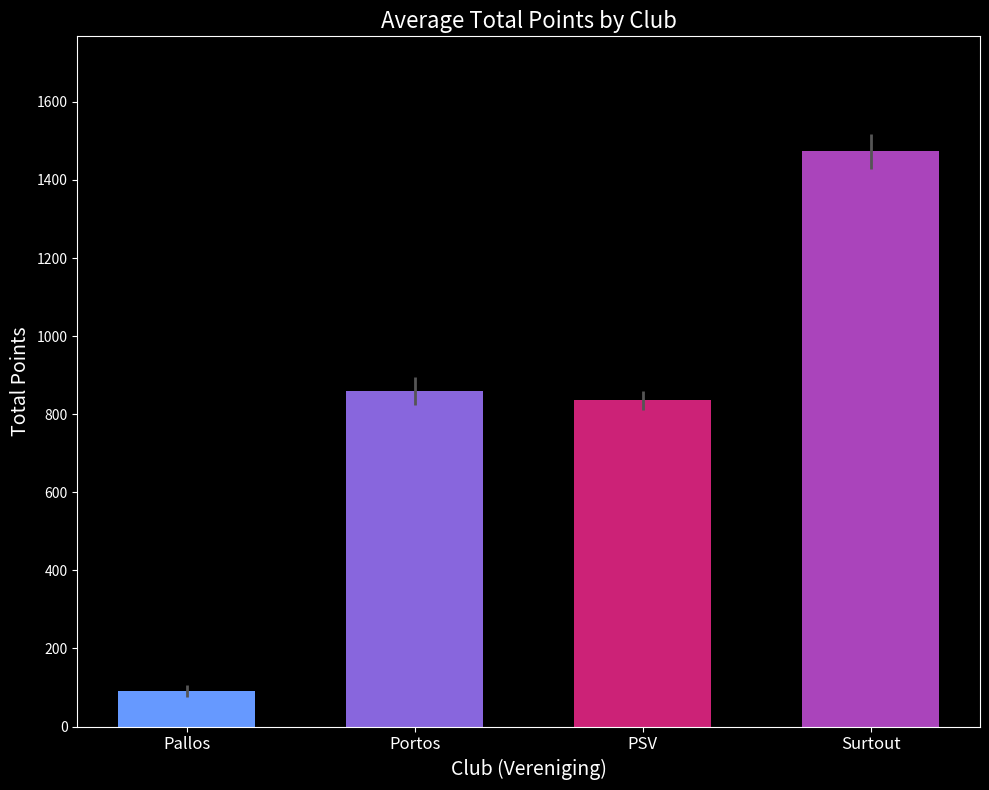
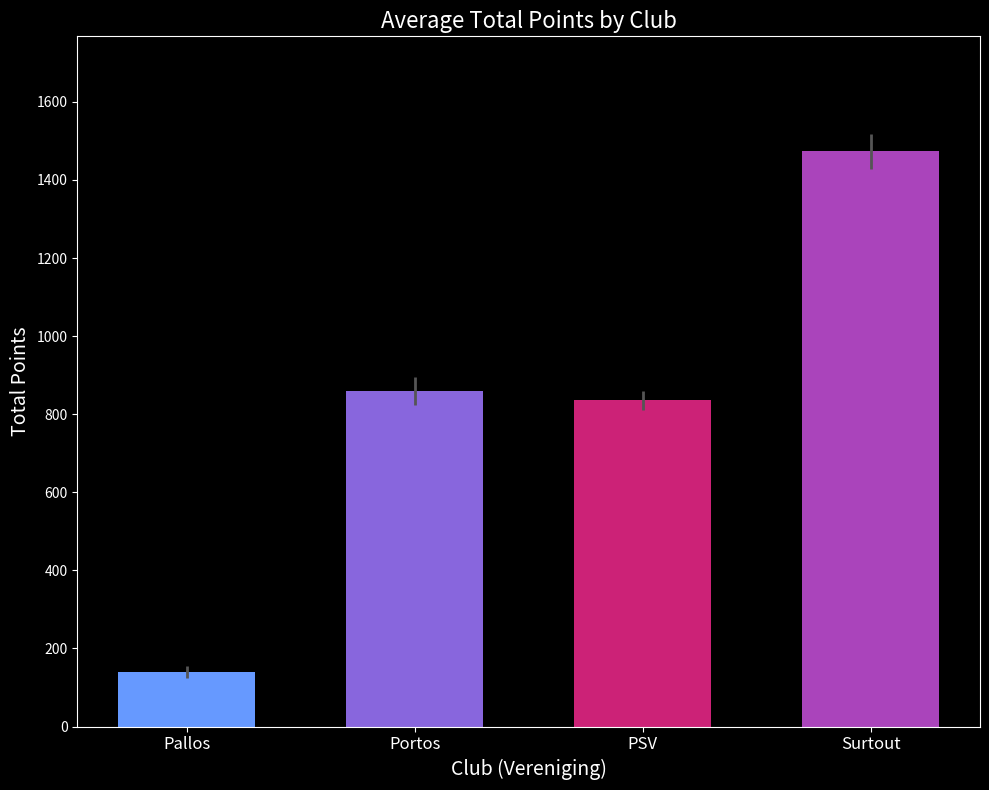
Pallos: 90 -> 140
